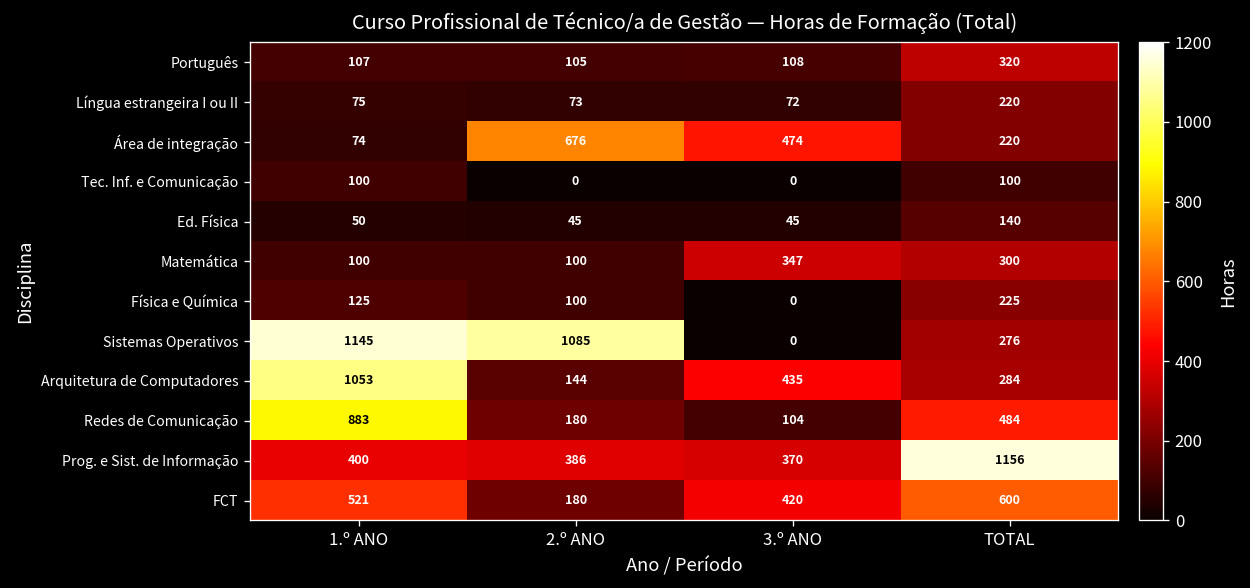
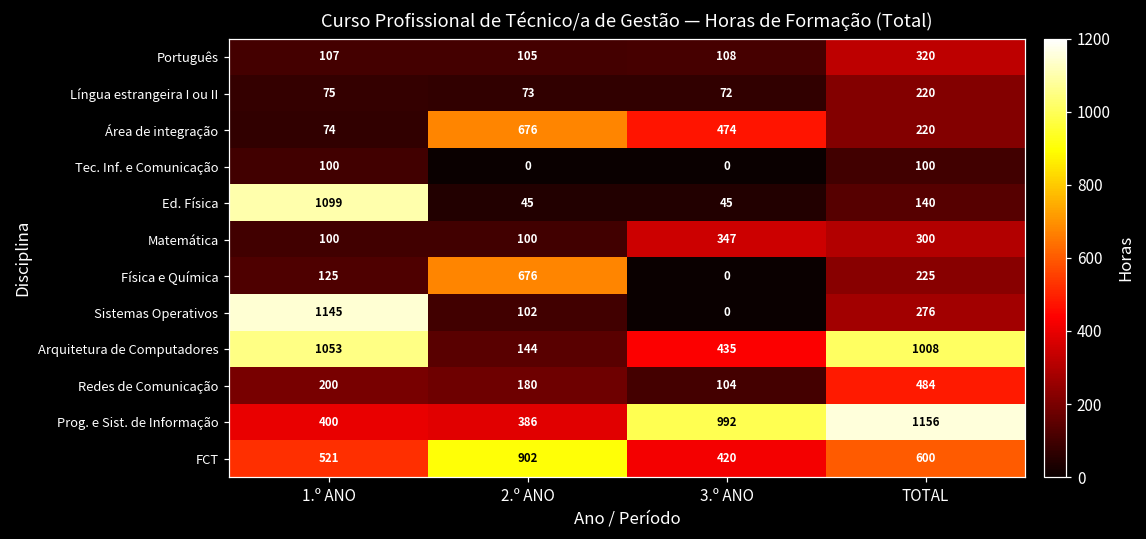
Ed. Física, 1.º ANO: 50 -> 1099
Física e Química, 2.º ANO: 100 -> 676
Sistemas Operativos, 2.º ANO: 1085 -> 102
Arquitetura de Computadores, TOTAL: 284 -> 1008
Redes de Comunicação, 1.º ANO: 883 -> 200
Prog. e Sist. de Informação, 3.º ANO: 370 -> 992
FCT, 2.º ANO: 180 -> 902
